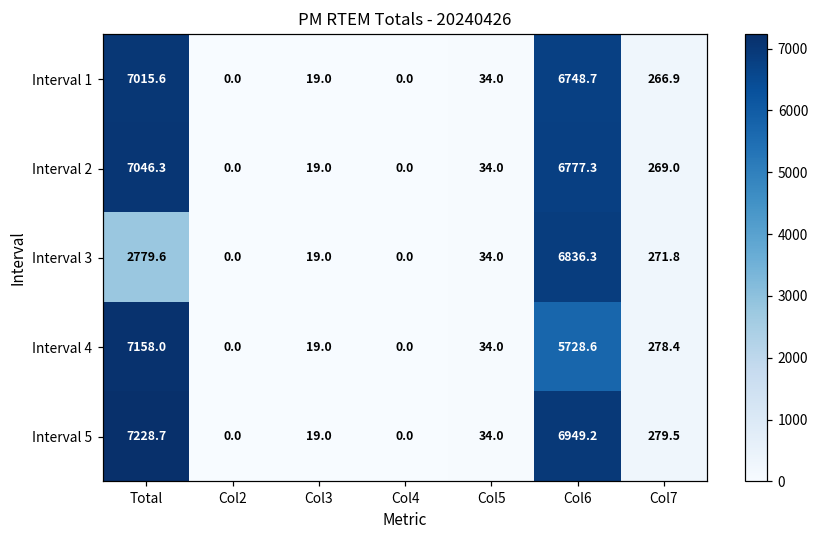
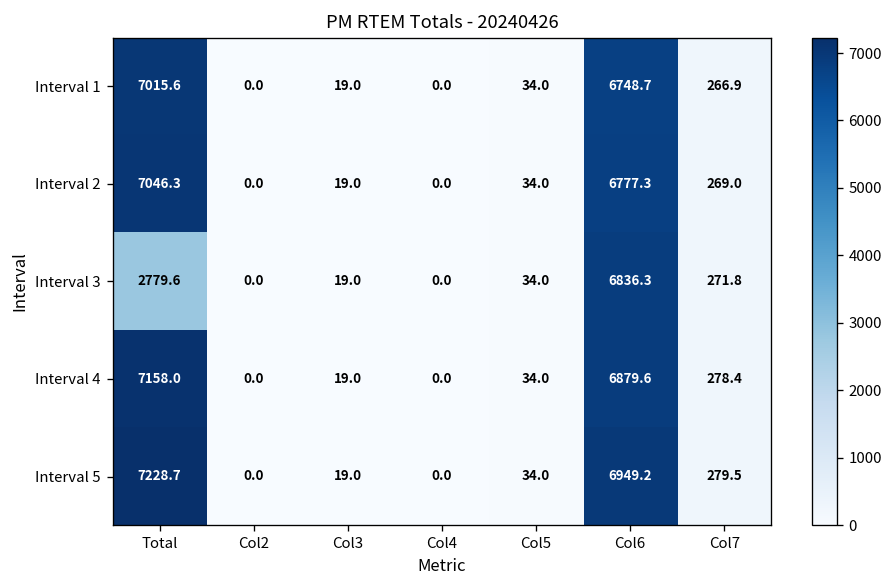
Interval 4, Col6: 5728.6 -> 6879.6
